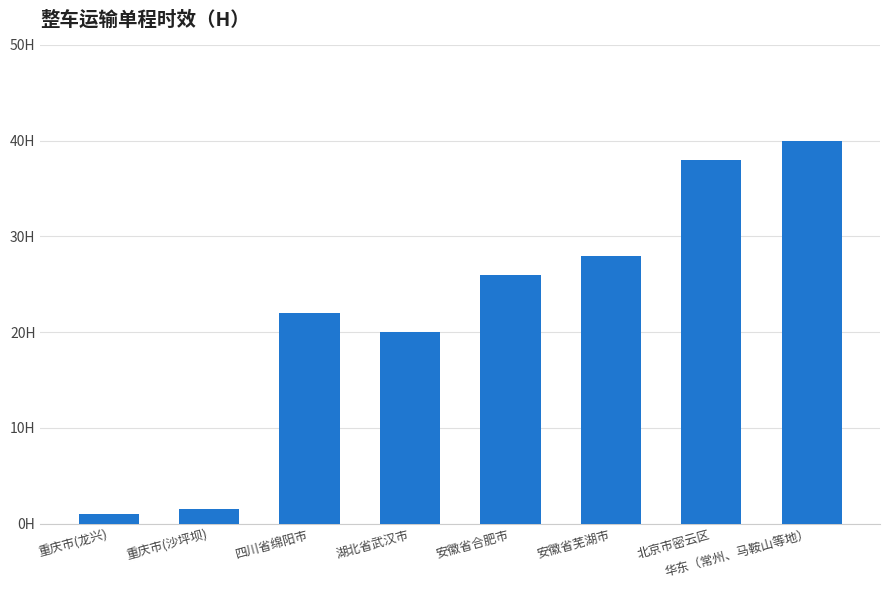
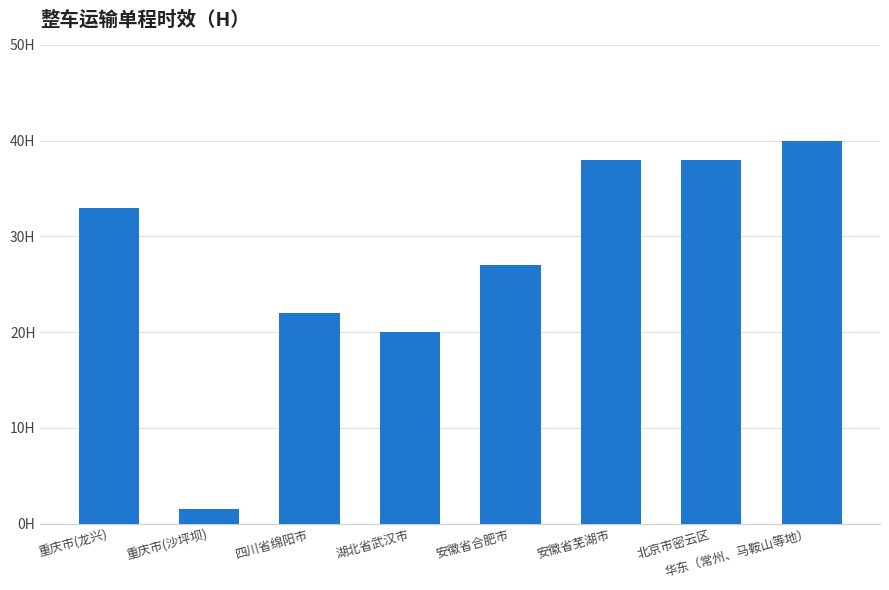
重庆市(龙兴): 1H -> 33H
安徽省合肥市: 26H -> 27H
安徽省芜湖市: 28H -> 38H
